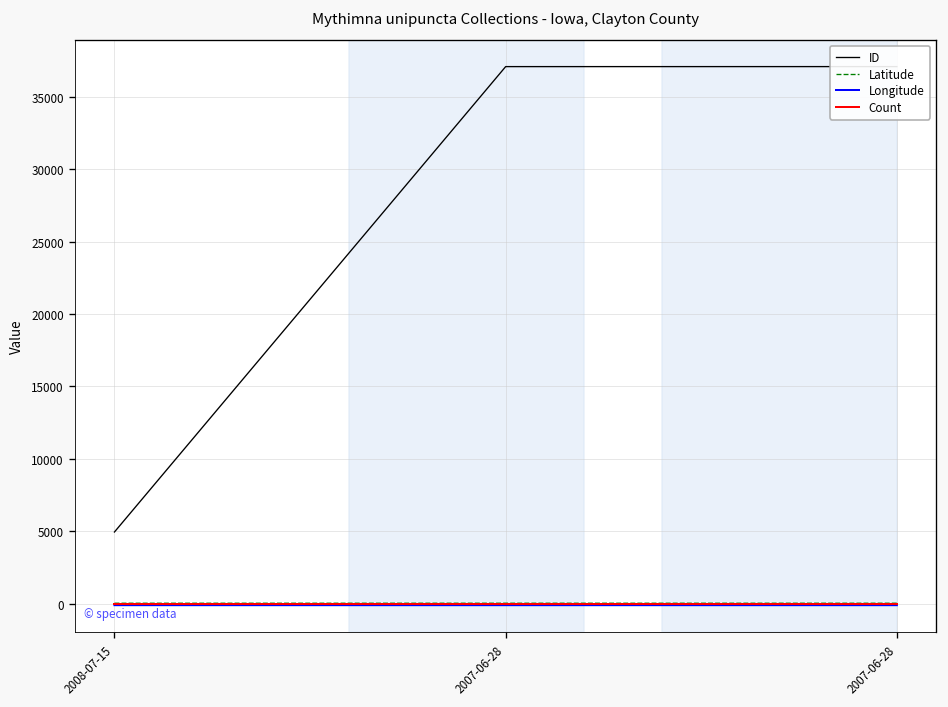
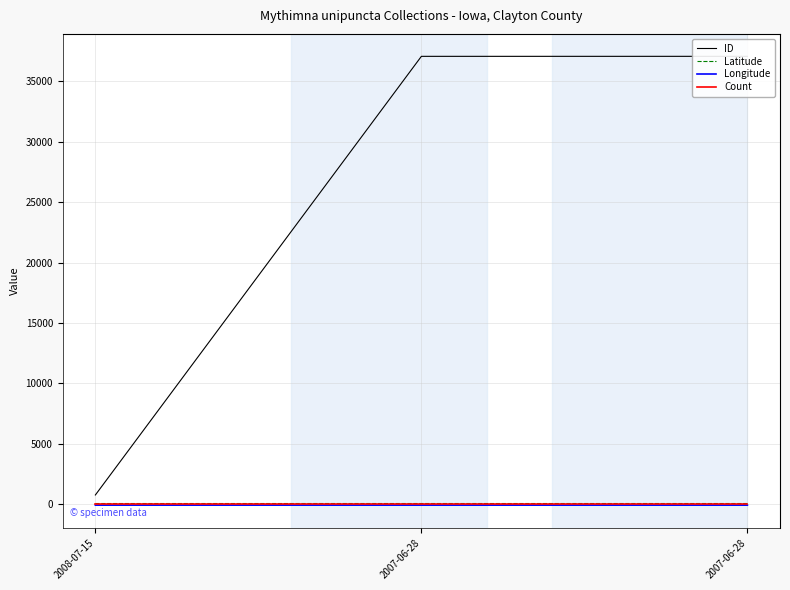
ID, 2008-07-15: 5000 -> 800
